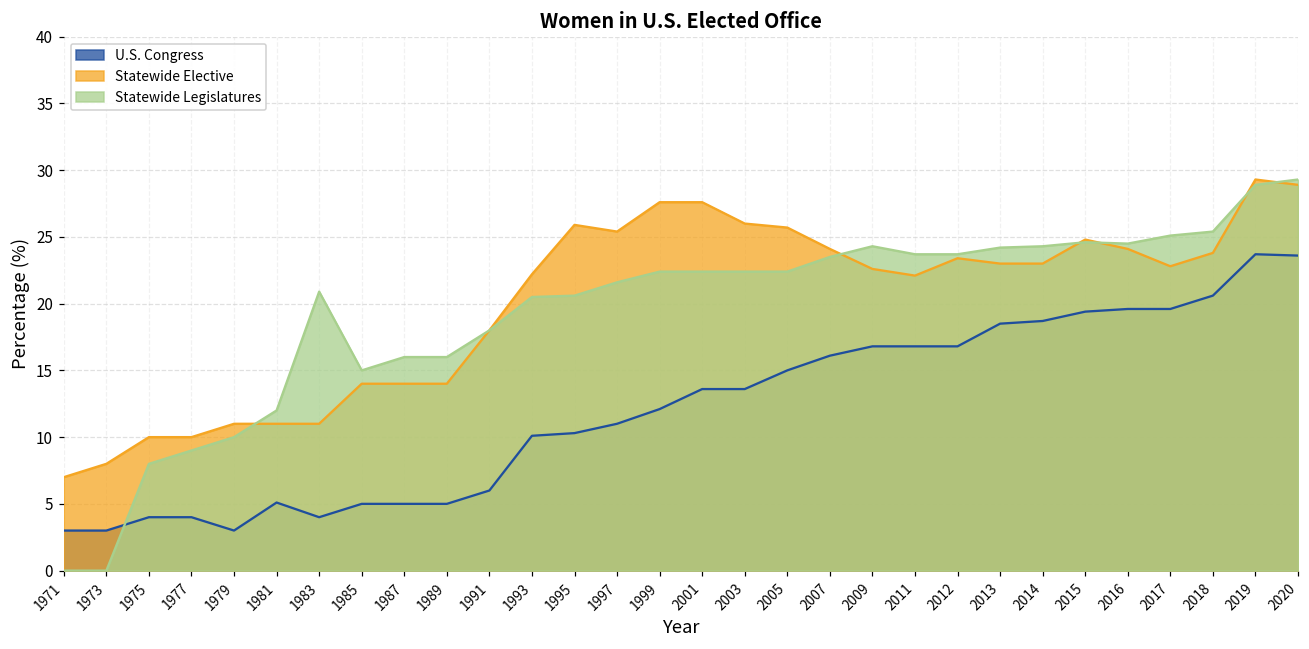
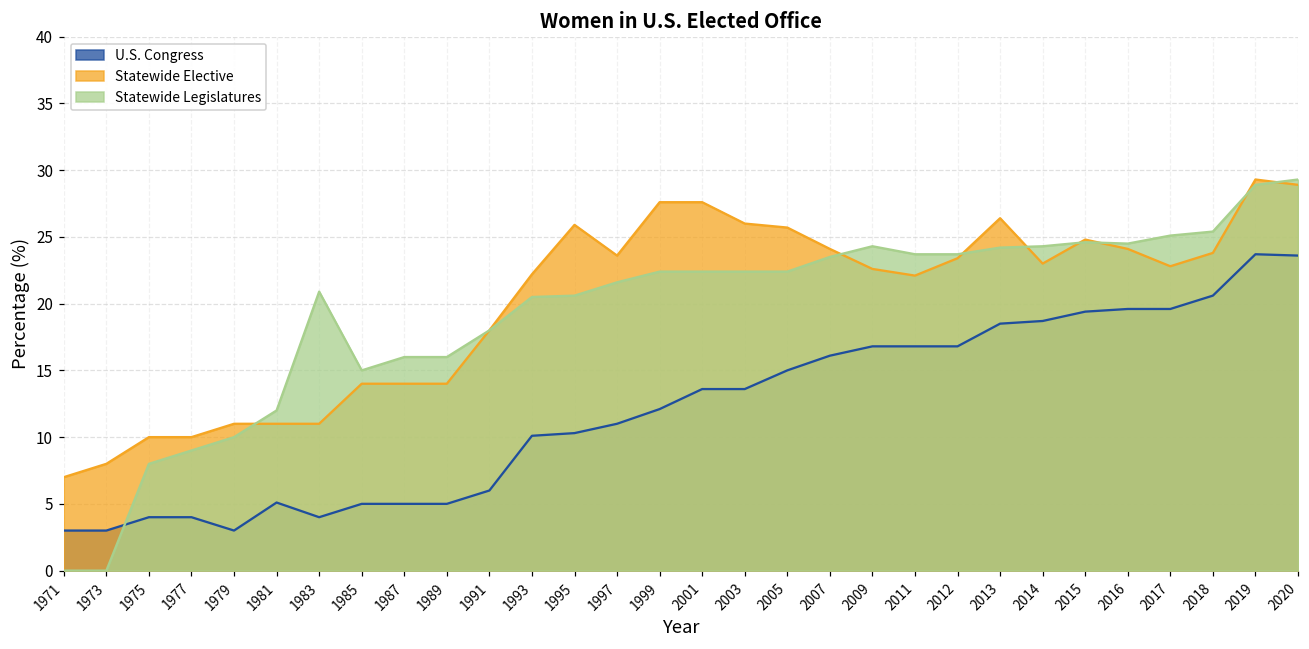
Statewide Elective, 1997: 25.4 -> 23.6
Statewide Elective, 2013: 23.0 -> 26.4
